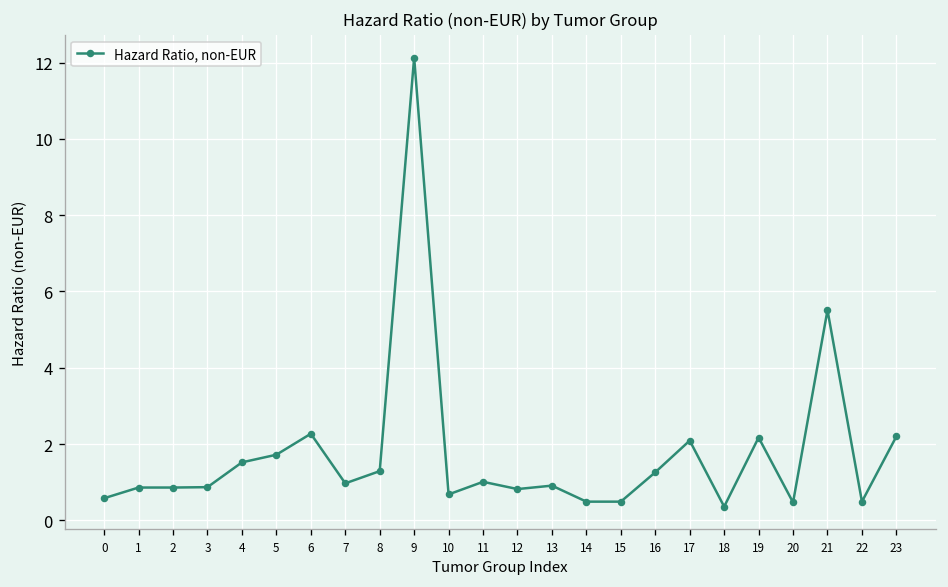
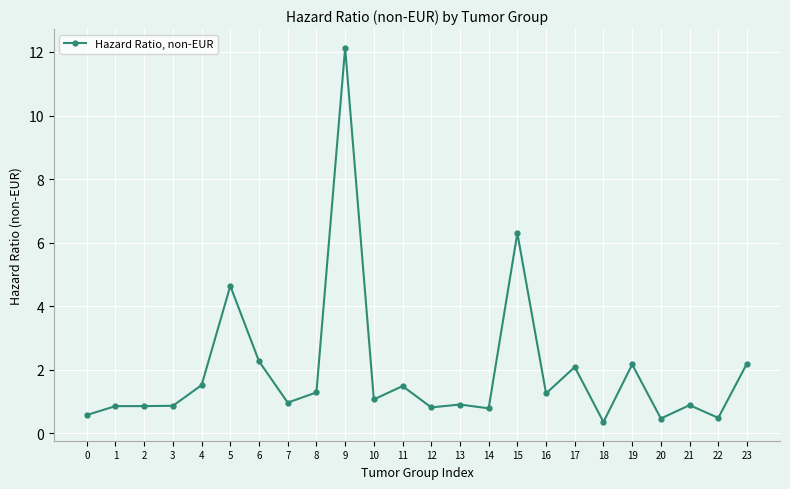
5: 1.7 -> 4.6
10: 0.7 -> 1.1
11: 1.0 -> 1.5
14: 0.5 -> 0.8
15: 0.5 -> 6.3
21: 5.5 -> 0.9
